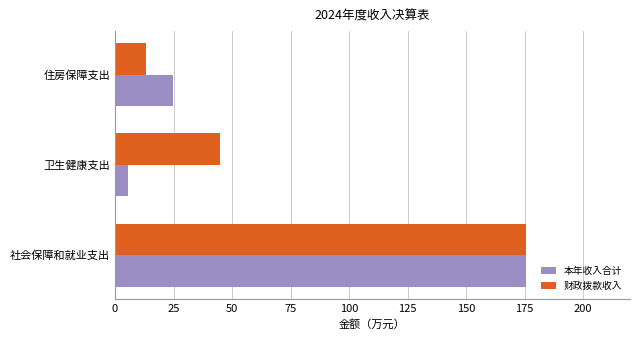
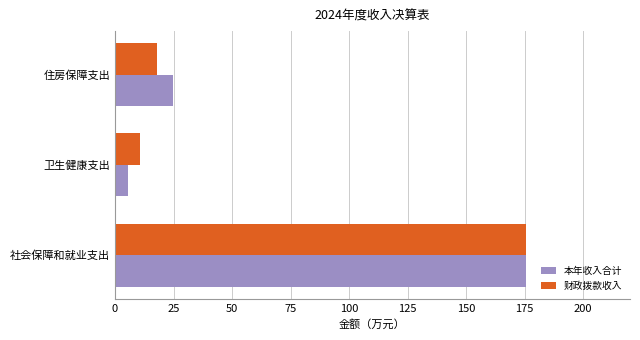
财政拨款收入, 住房保障支出: 13 -> 18
财政拨款收入, 卫生健康支出: 45 -> 11
